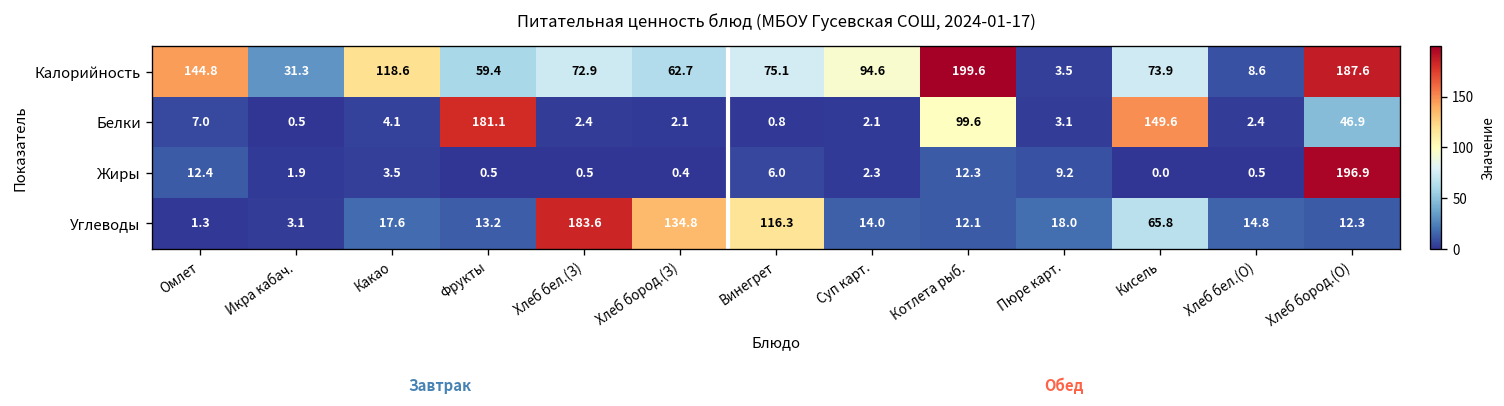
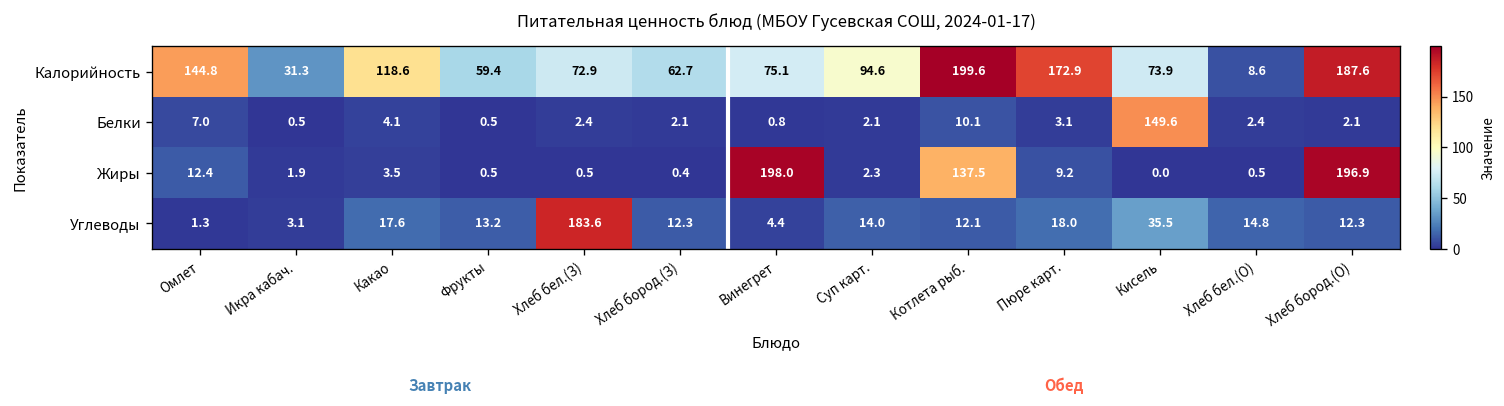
Калорийность, Пюре карт.: 3.5 -> 172.9
Белки, Фрукты: 181.1 -> 0.5
Белки, Котлета рыб.: 99.6 -> 10.1
Белки, Хлеб бород.(О): 46.9 -> 2.1
Жиры, Винегрет: 6.0 -> 198.0
Жиры, Котлета рыб.: 12.3 -> 137.5
Углеводы, Хлеб бород.(З): 134.8 -> 12.3
Углеводы, Винегрет: 116.3 -> 4.4
Углеводы, Кисель: 65.8 -> 35.5
